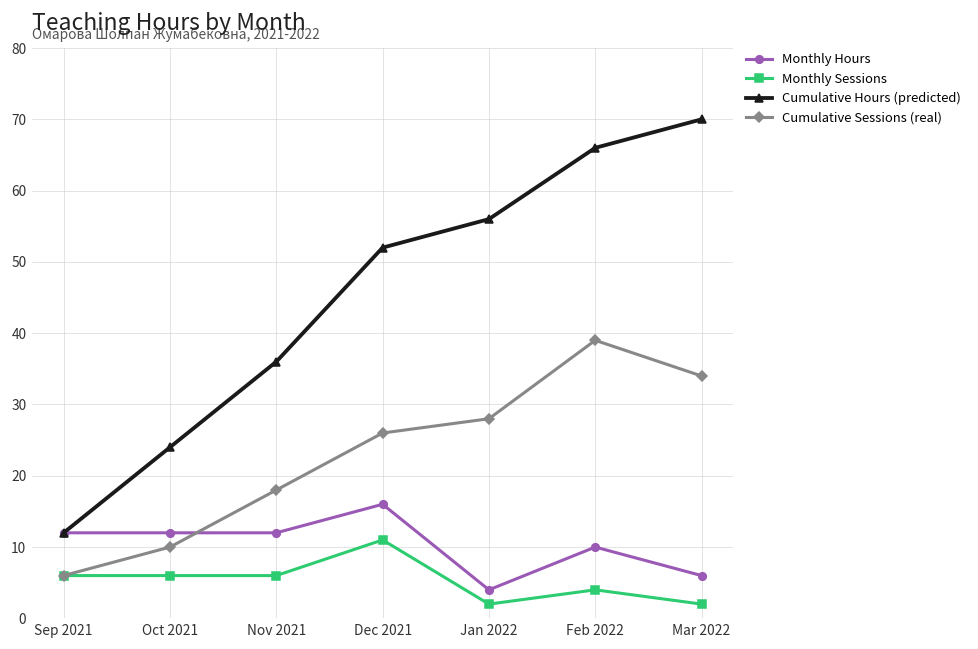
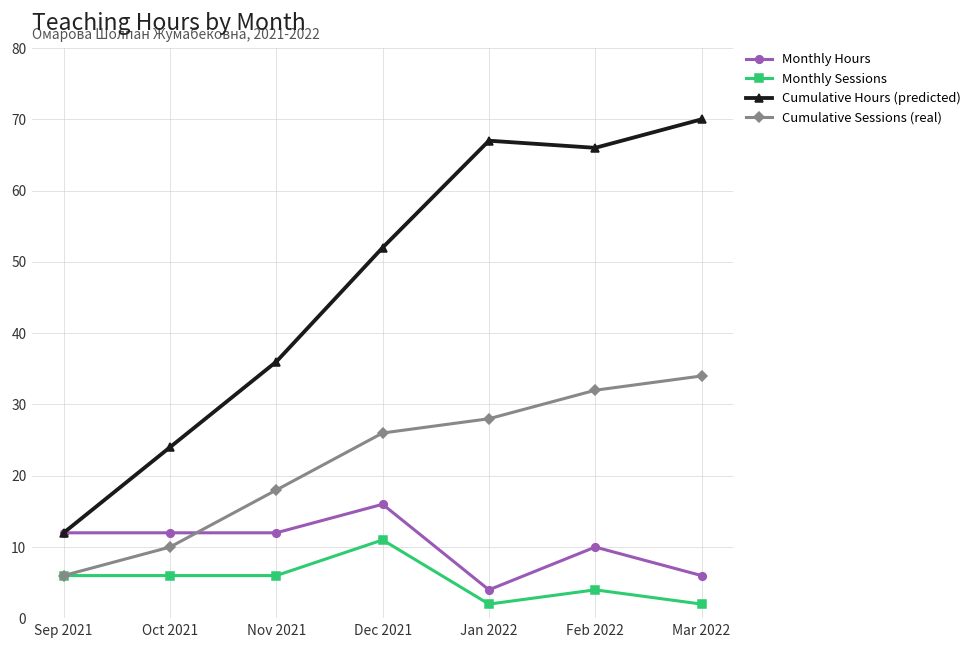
Cumulative Hours (predicted), Jan 2022: 56 -> 67
Cumulative Sessions (real), Feb 2022: 39 -> 32
